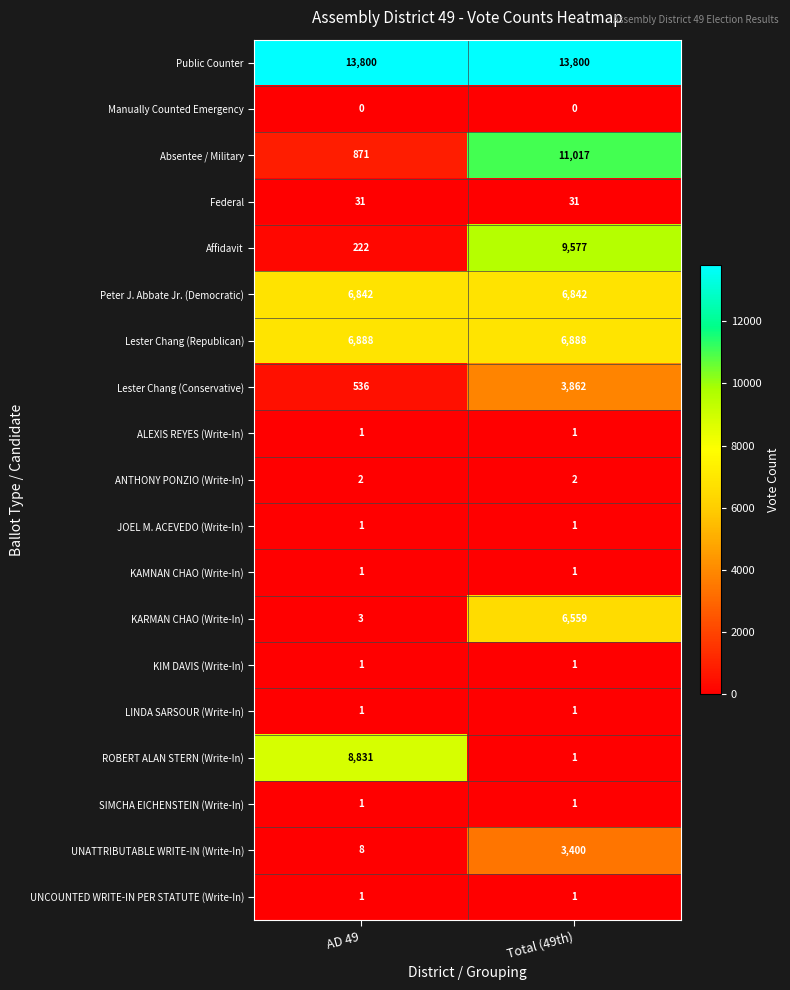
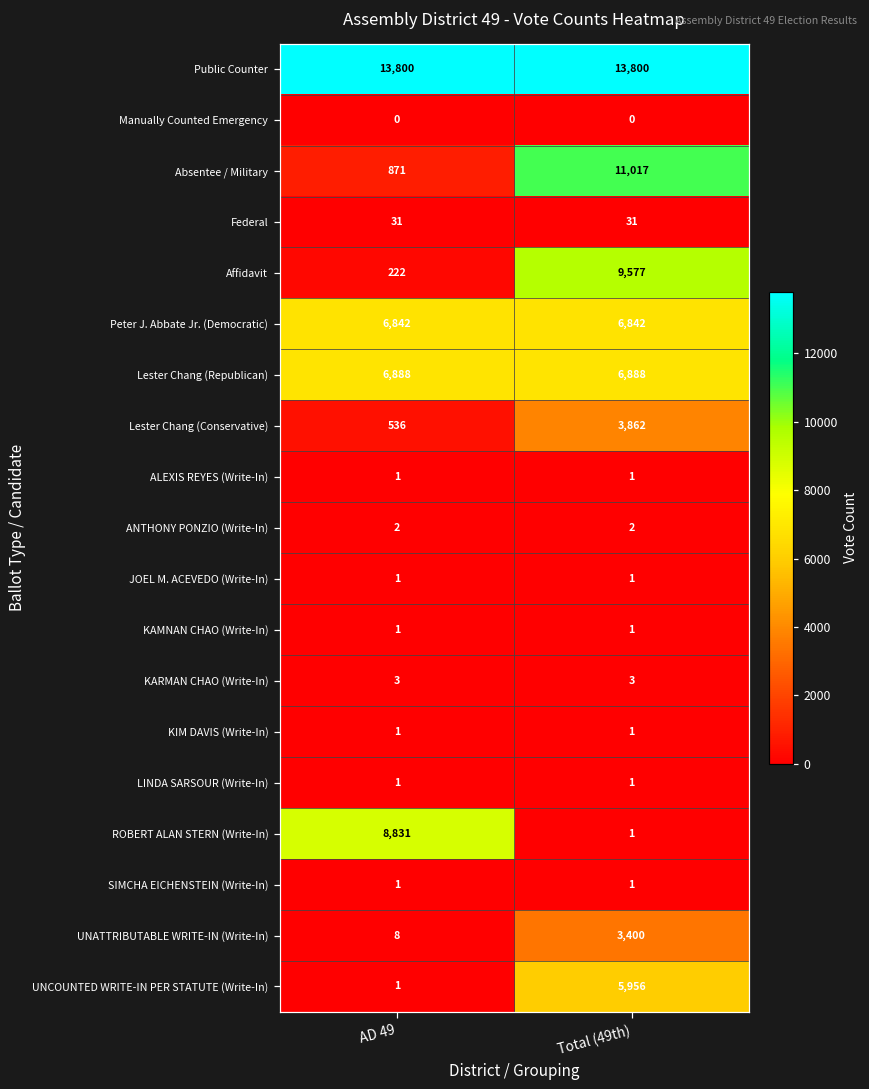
KARMAN CHAO (Write-In), Total (49th): 6,559 -> 3
UNCOUNTED WRITE-IN PER STATUTE (Write-In), Total (49th): 1 -> 5,956
